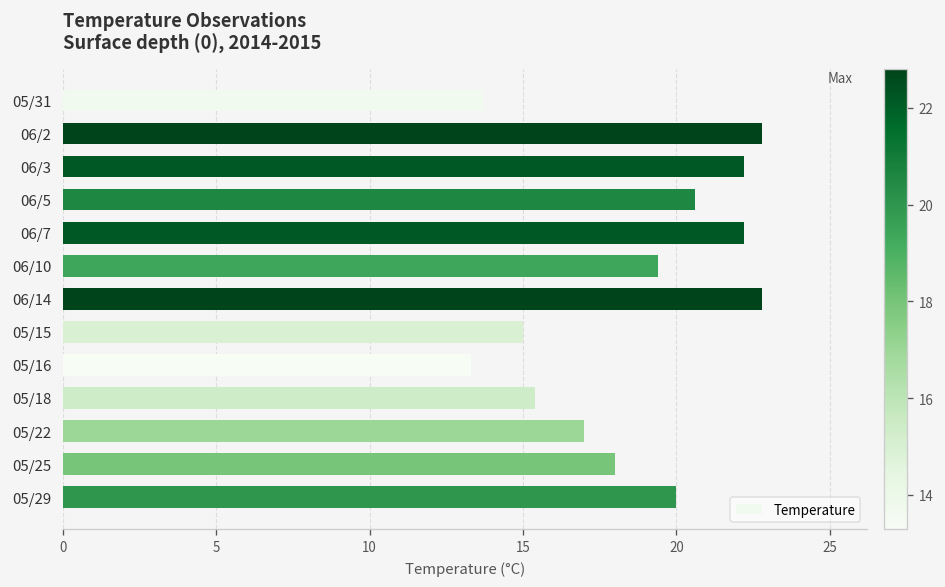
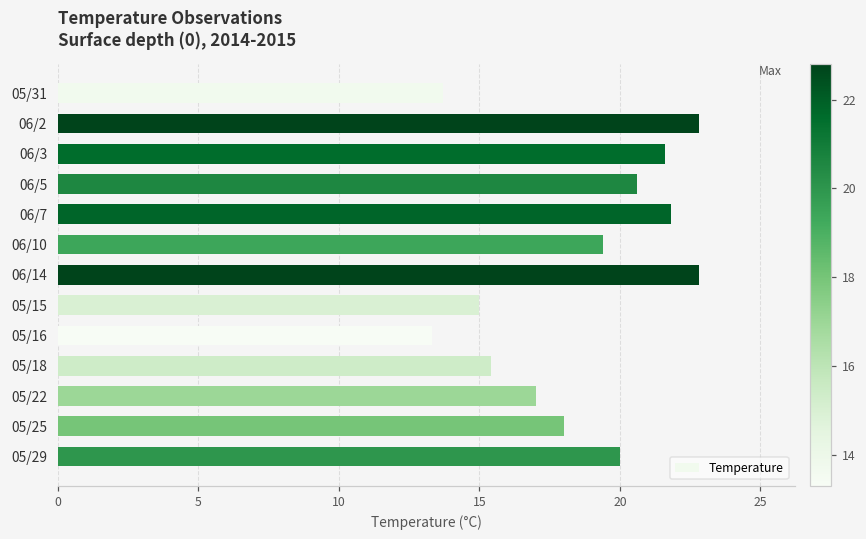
06/3: 22.2 -> 21.6
06/7: 22.2 -> 21.8
